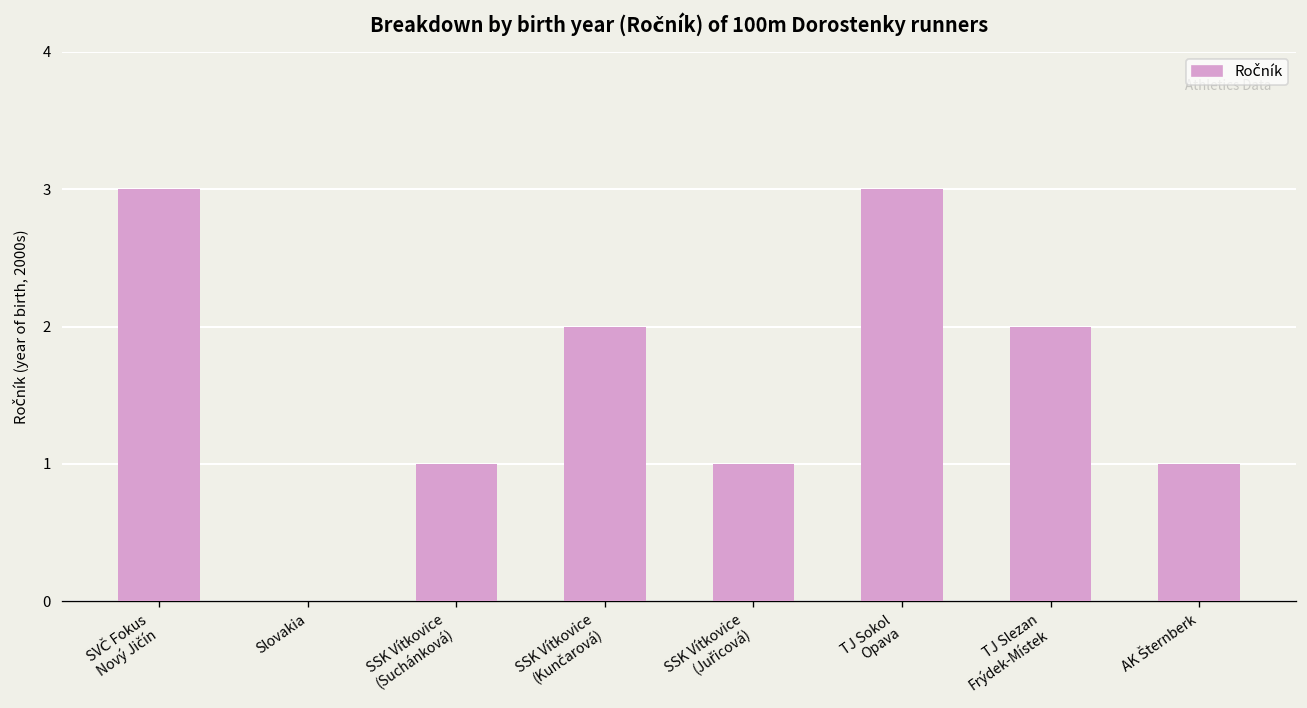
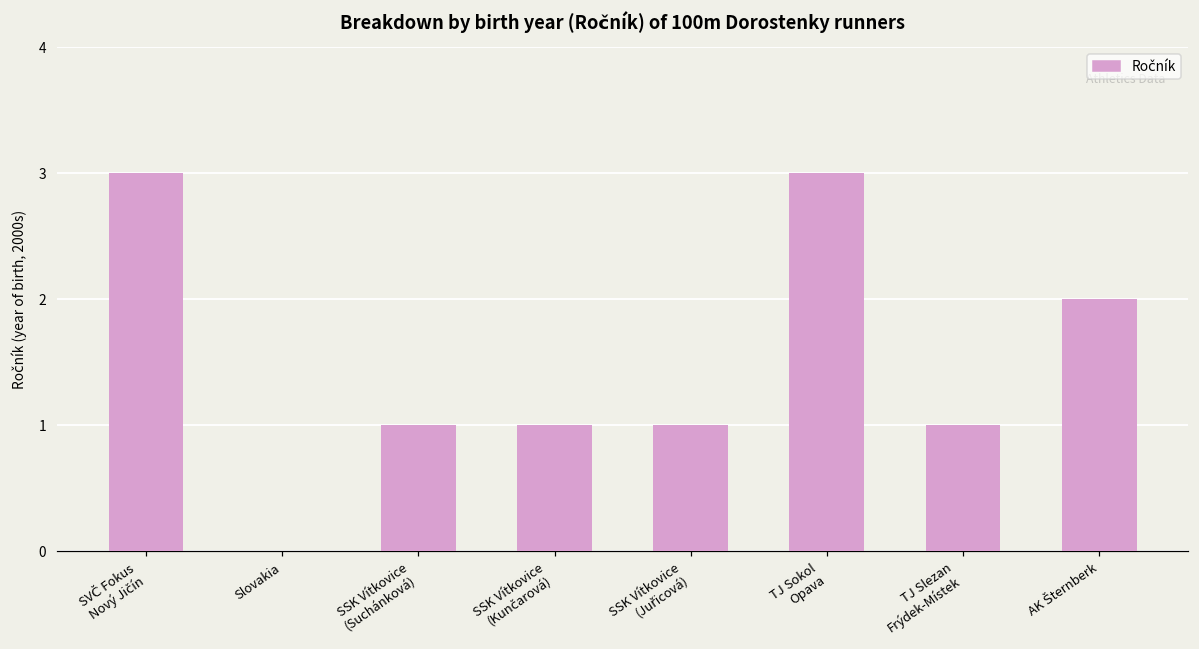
SSK Vítkovice (Kunčarová): 2 -> 1
TJ Slezan Frýdek-Místek: 2 -> 1
AK Šternberk: 1 -> 2
